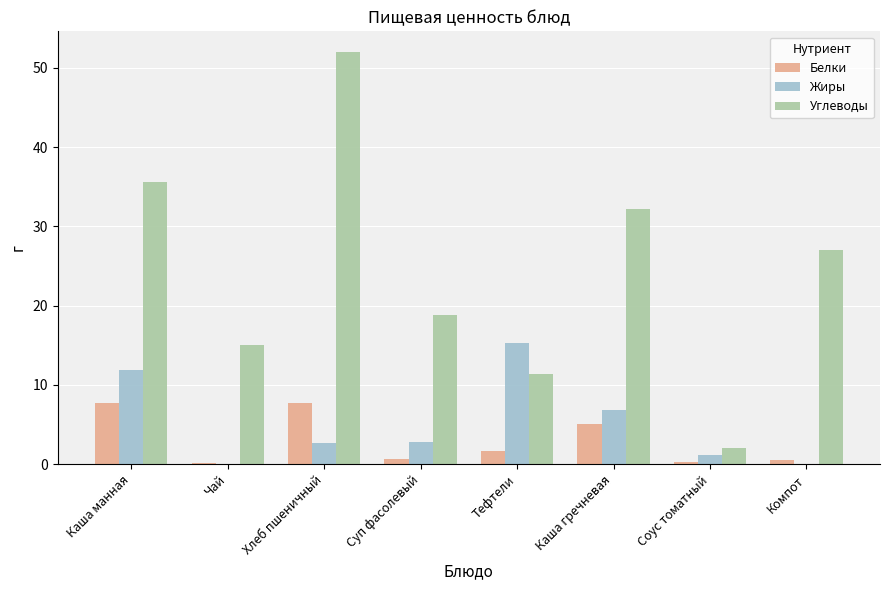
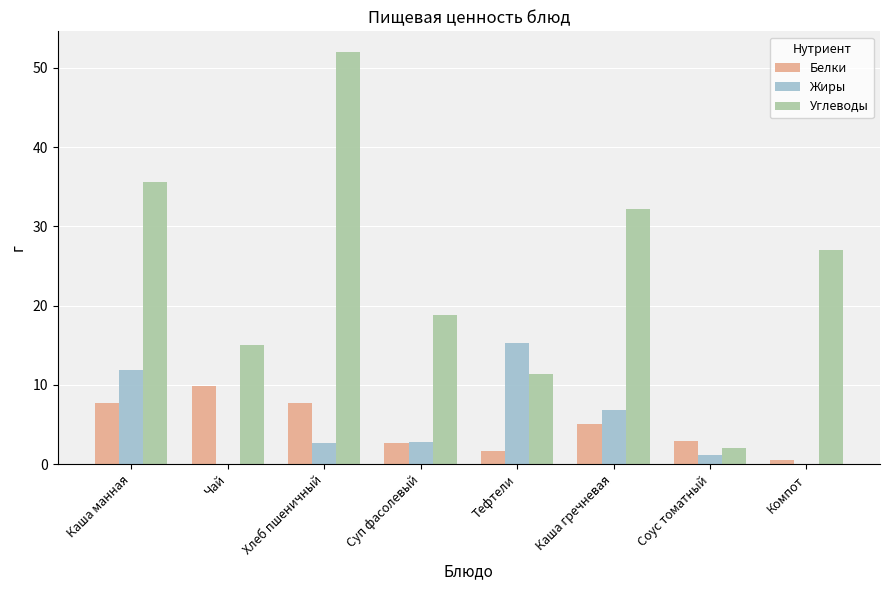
Белки, Чай: 0 -> 10
Белки, Суп фасолевый: 1 -> 3
Белки, Соус томатный: 0 -> 3
